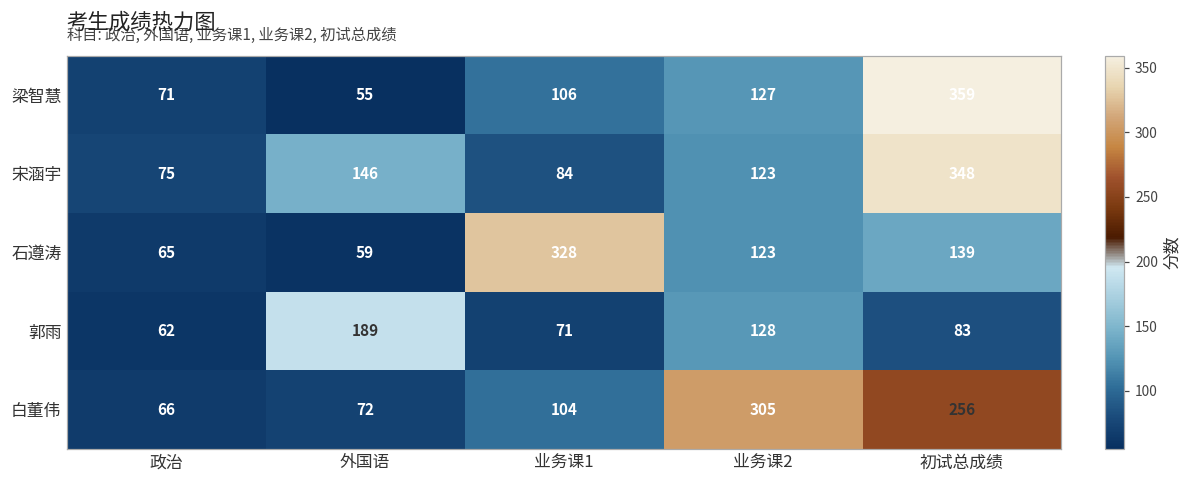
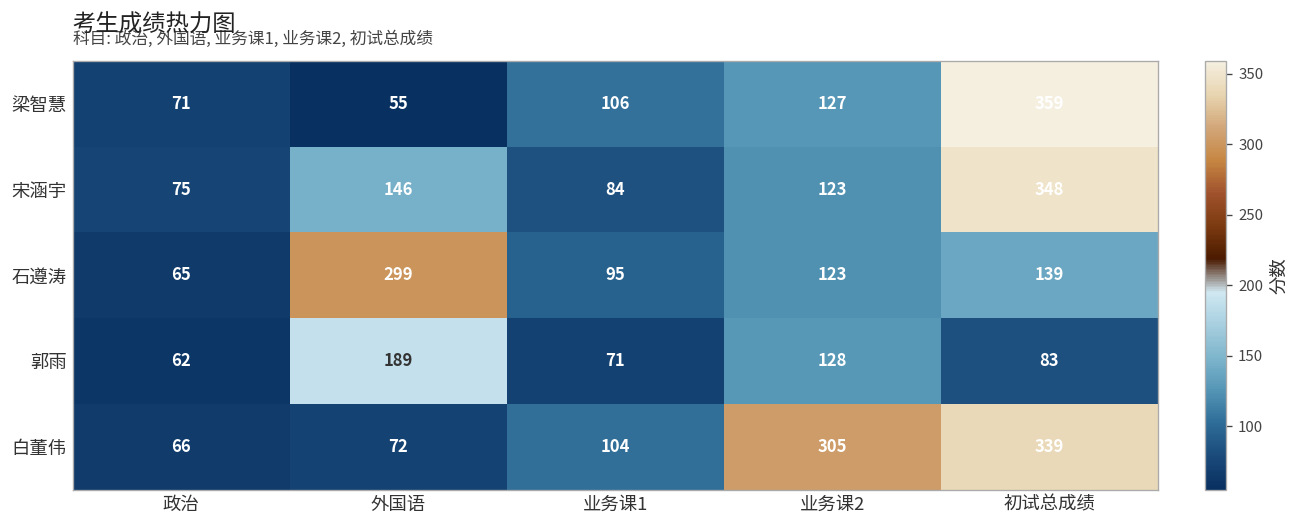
石遵涛, 外国语: 59 -> 299
石遵涛, 业务课1: 328 -> 95
白董伟, 初试总成绩: 256 -> 339
